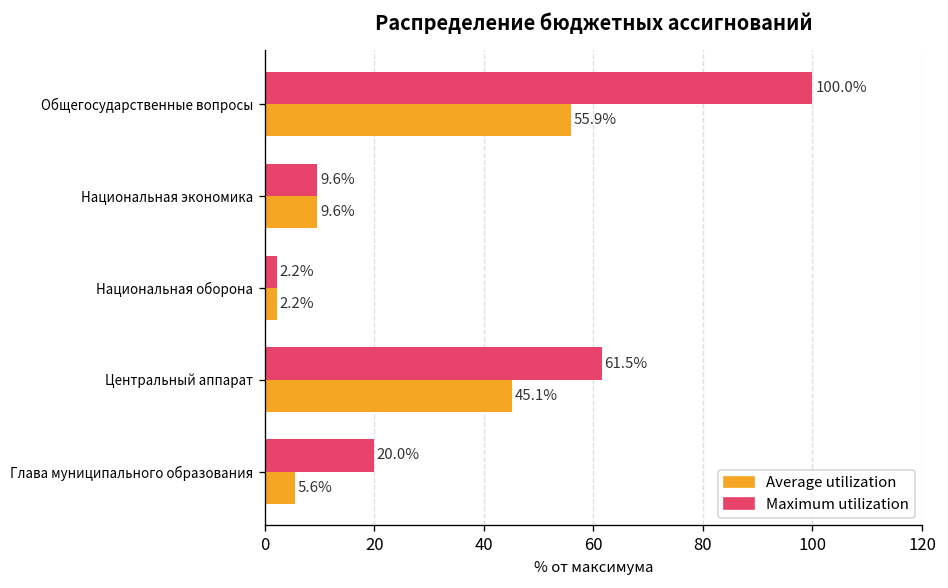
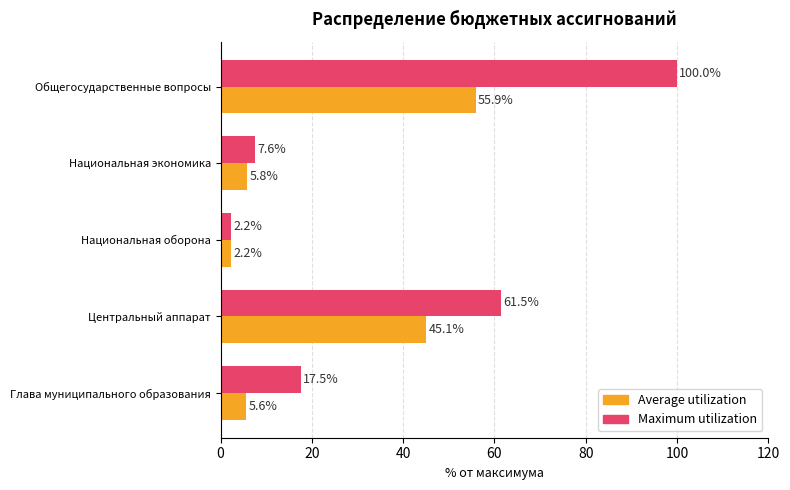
Maximum utilization, Национальная экономика: 9.6% -> 7.6%
Average utilization, Национальная экономика: 9.6% -> 5.8%
Maximum utilization, Глава муниципального образования: 20.0% -> 17.5%
